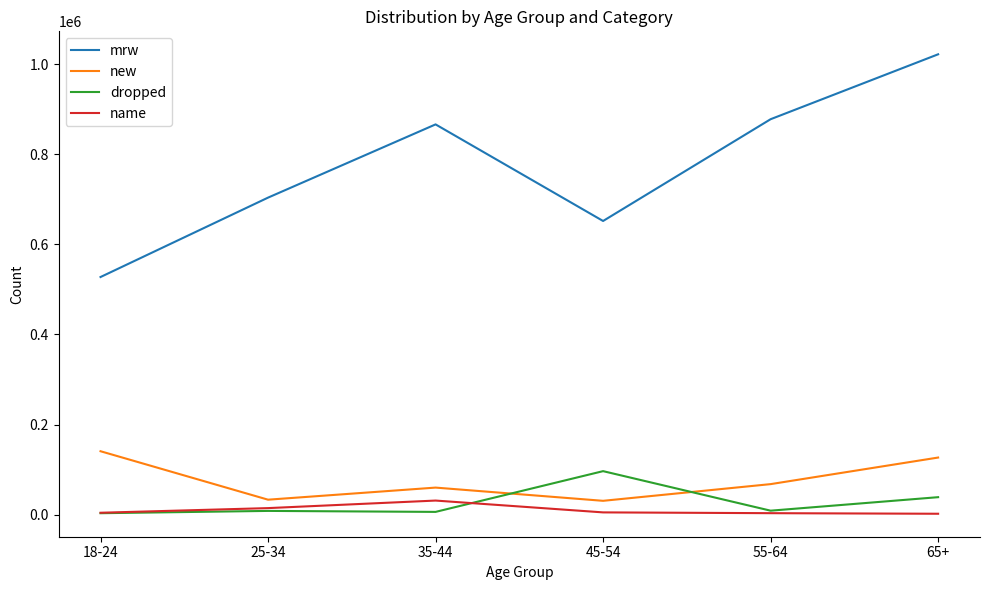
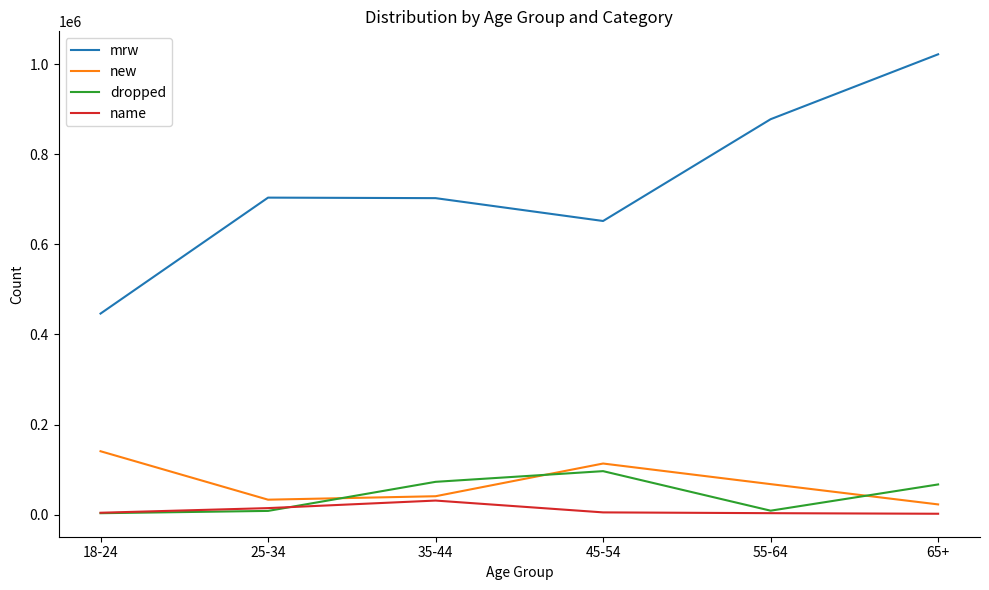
mrw, 18-24: 530000 -> 450000
mrw, 35-44: 870000 -> 700000
new, 35-44: 60000 -> 40000
dropped, 35-44: 10000 -> 70000
new, 45-54: 30000 -> 110000
new, 65+: 130000 -> 20000
dropped, 65+: 40000 -> 70000
